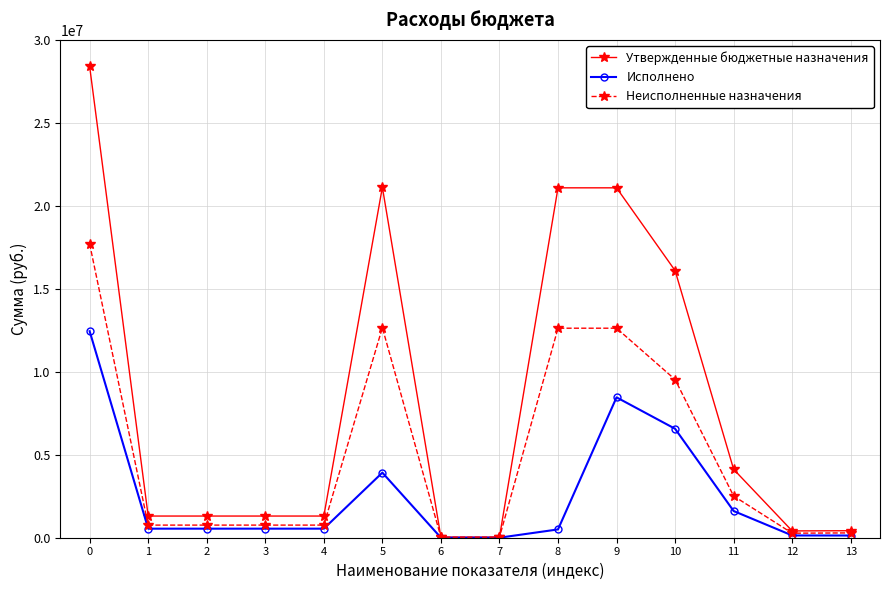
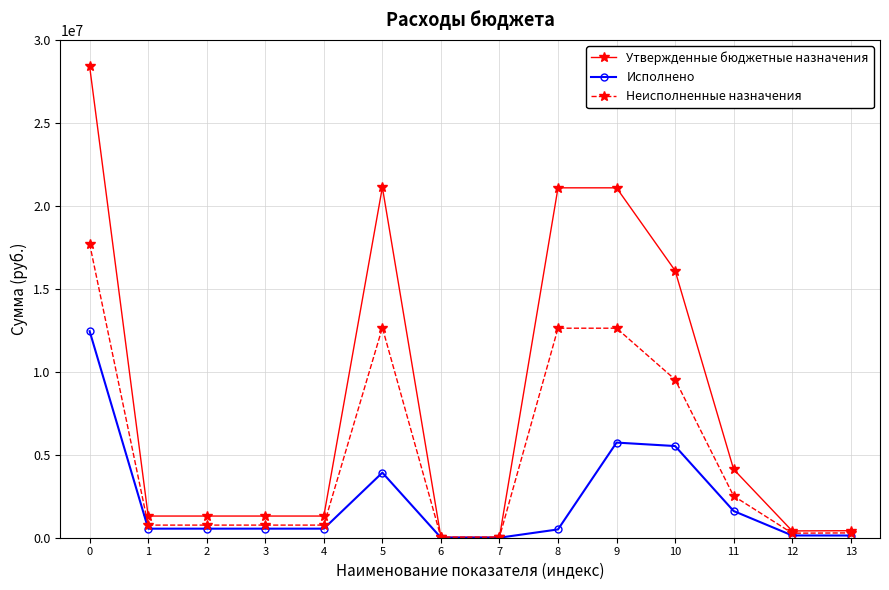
Исполнено, 9: 8500000 -> 5700000
Исполнено, 10: 6600000 -> 5500000
